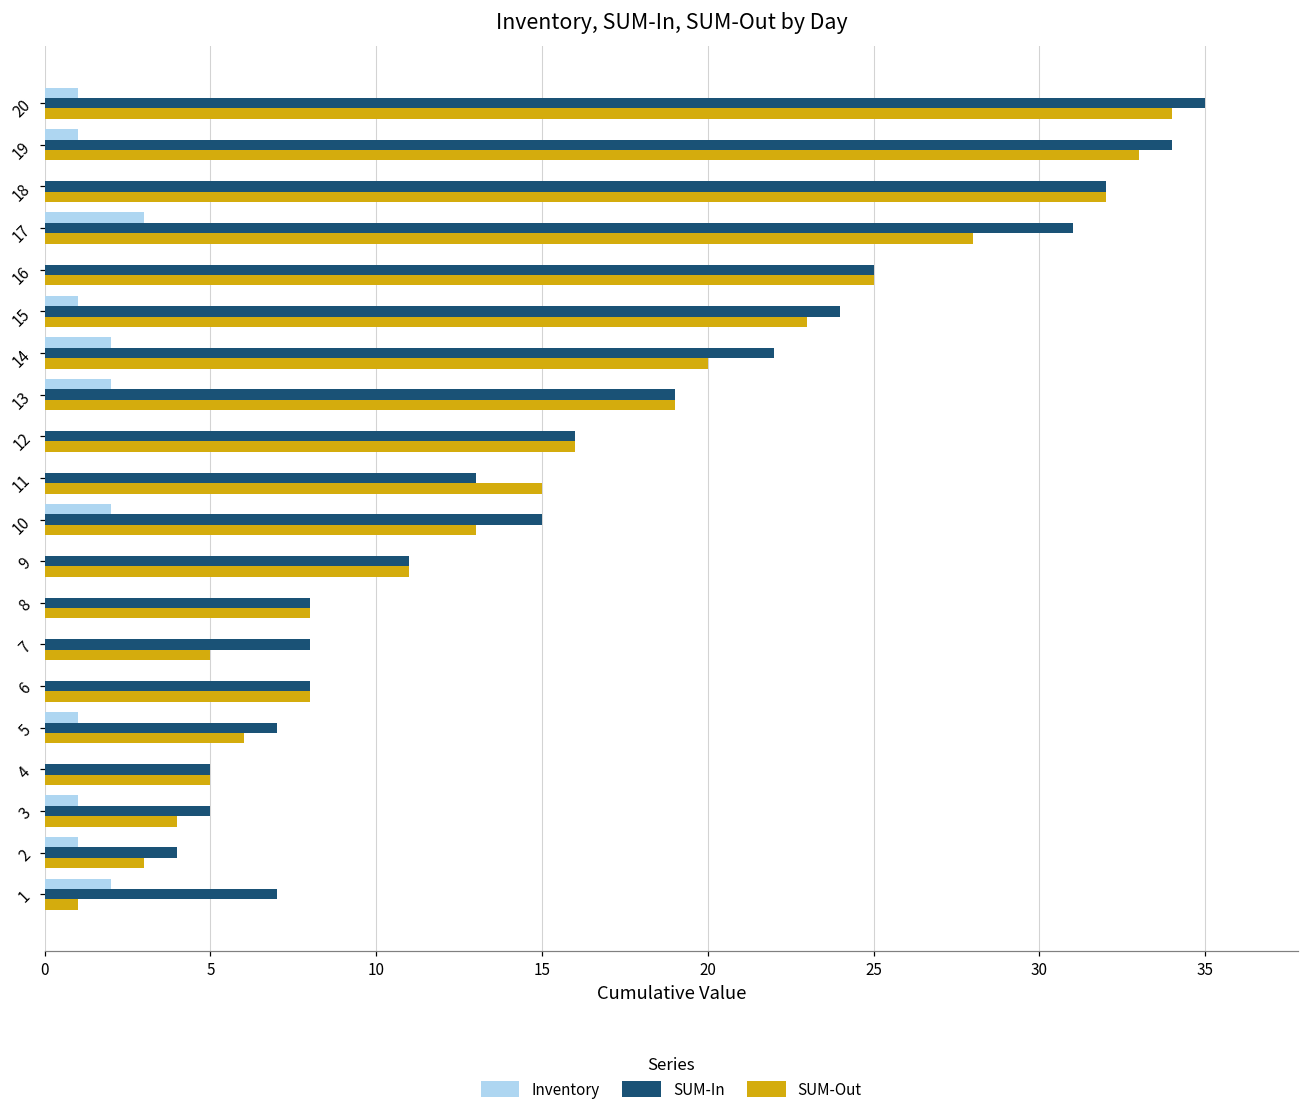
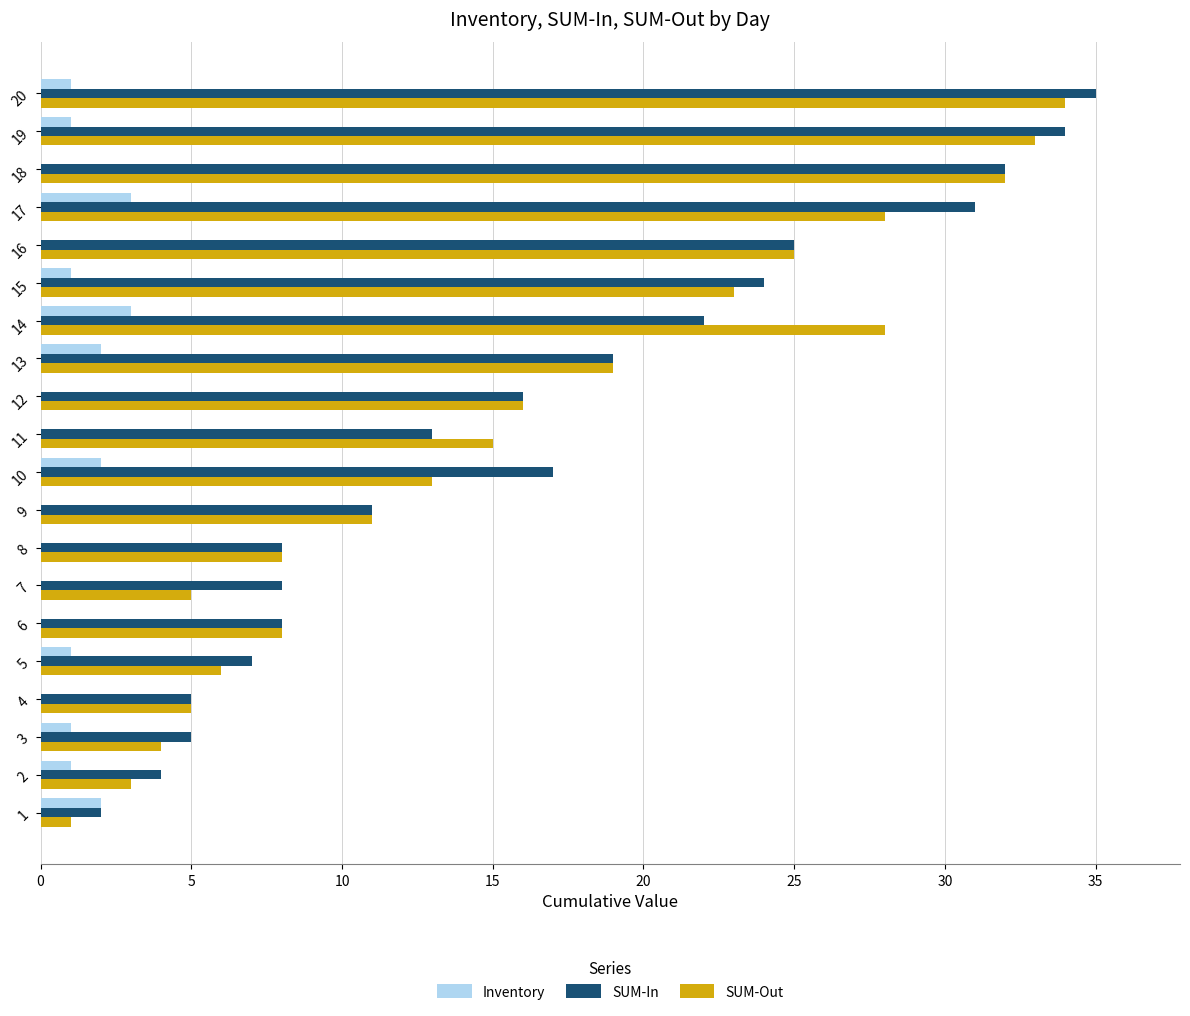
Inventory, 14: 2 -> 3
SUM-Out, 14: 20 -> 28
SUM-In, 10: 15 -> 17
SUM-In, 1: 7 -> 2
